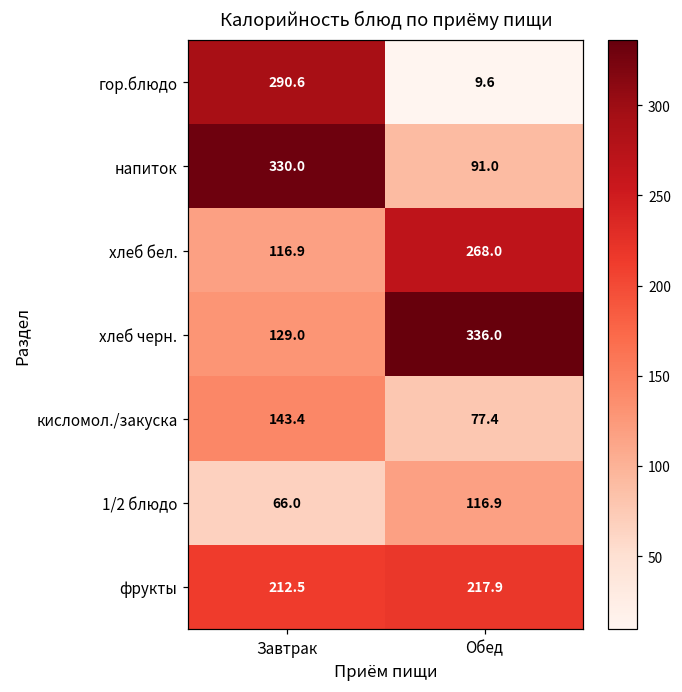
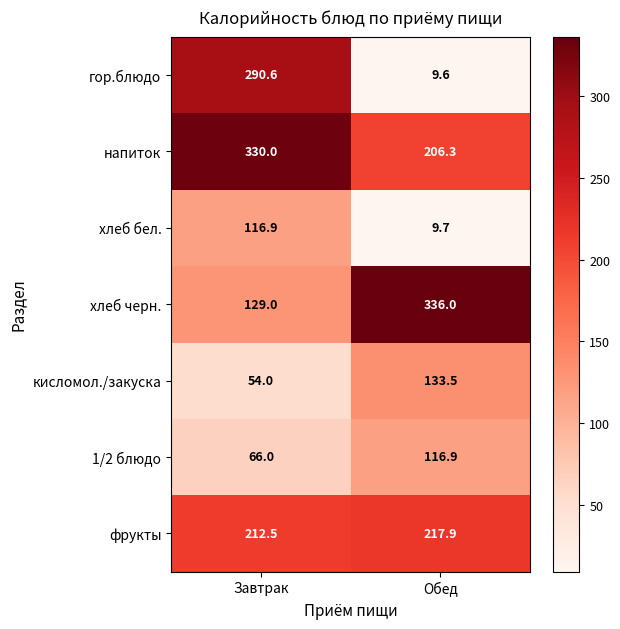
напиток, Обед: 91.0 -> 206.3
хлеб бел., Обед: 268.0 -> 9.7
кисломол./закуска, Завтрак: 143.4 -> 54.0
кисломол./закуска, Обед: 77.4 -> 133.5
